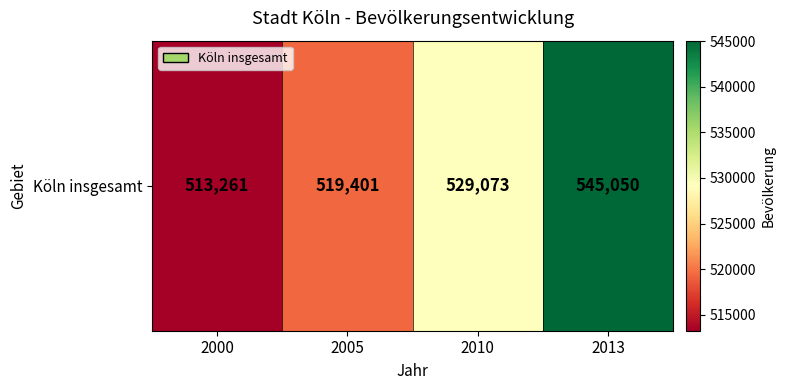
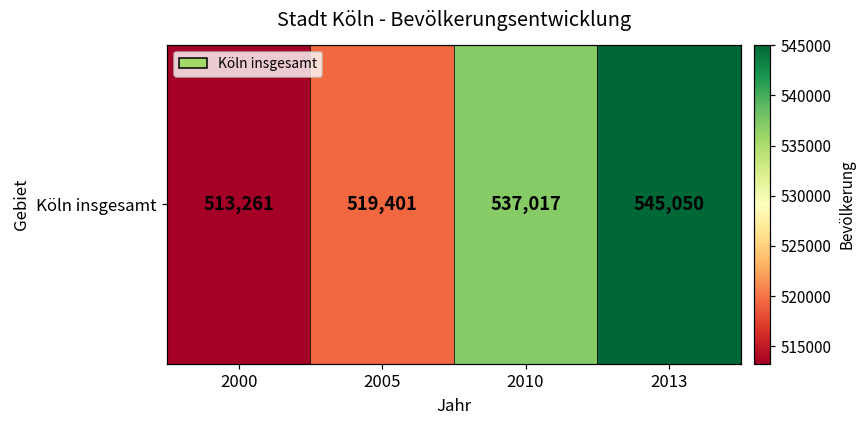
Köln insgesamt, 2010: 529,073 -> 537,017
